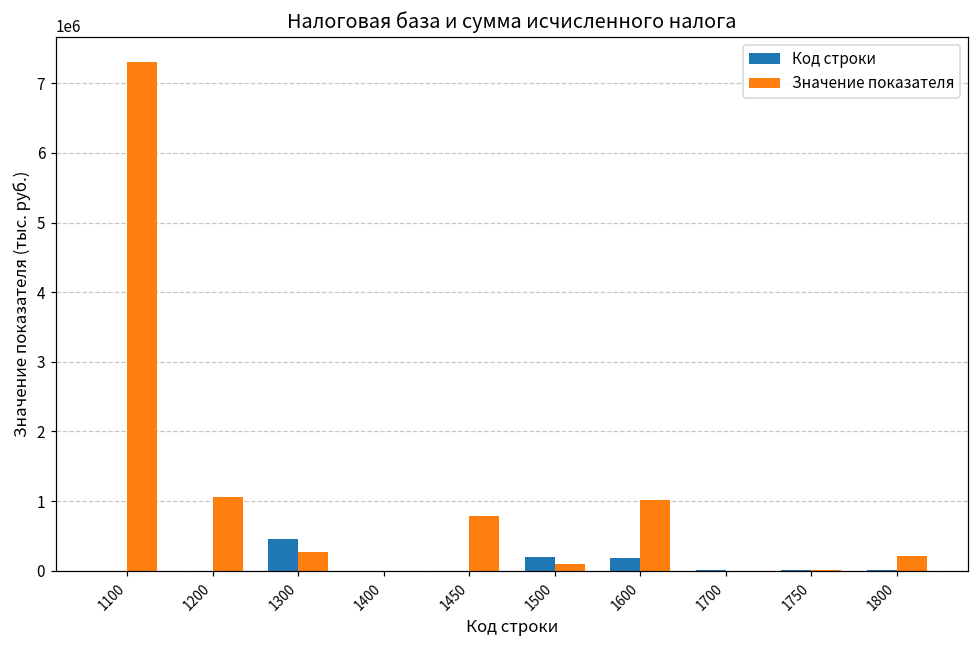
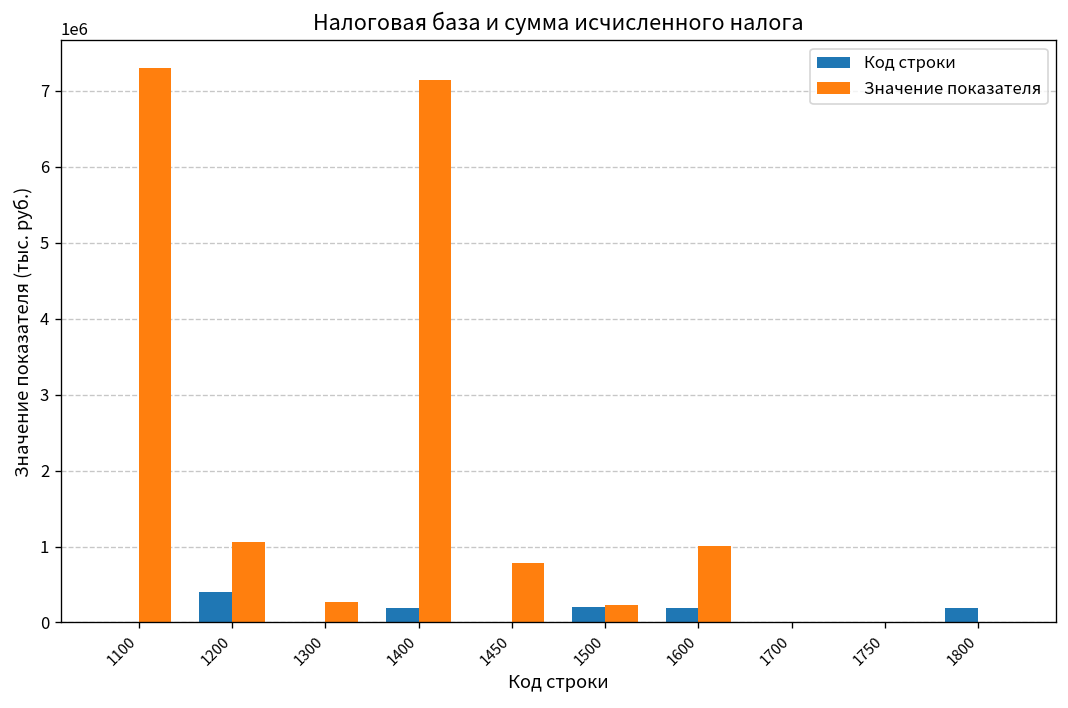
Код строки, 1200: 0 -> 400000
Код строки, 1300: 500000 -> 0
Код строки, 1400: 0 -> 200000
Значение показателя, 1400: 0 -> 7100000
Значение показателя, 1500: 100000 -> 200000
Код строки, 1800: 0 -> 200000
Значение показателя, 1800: 200000 -> 0
